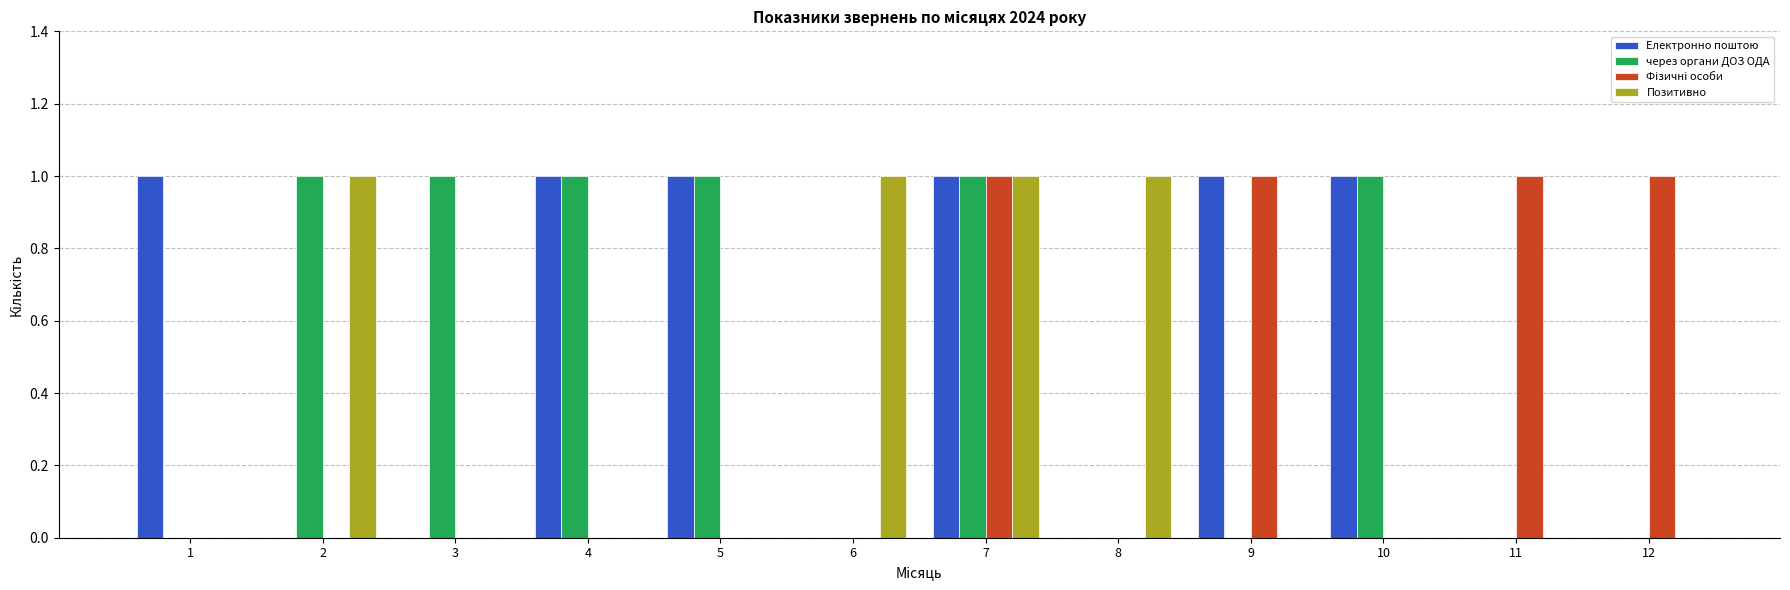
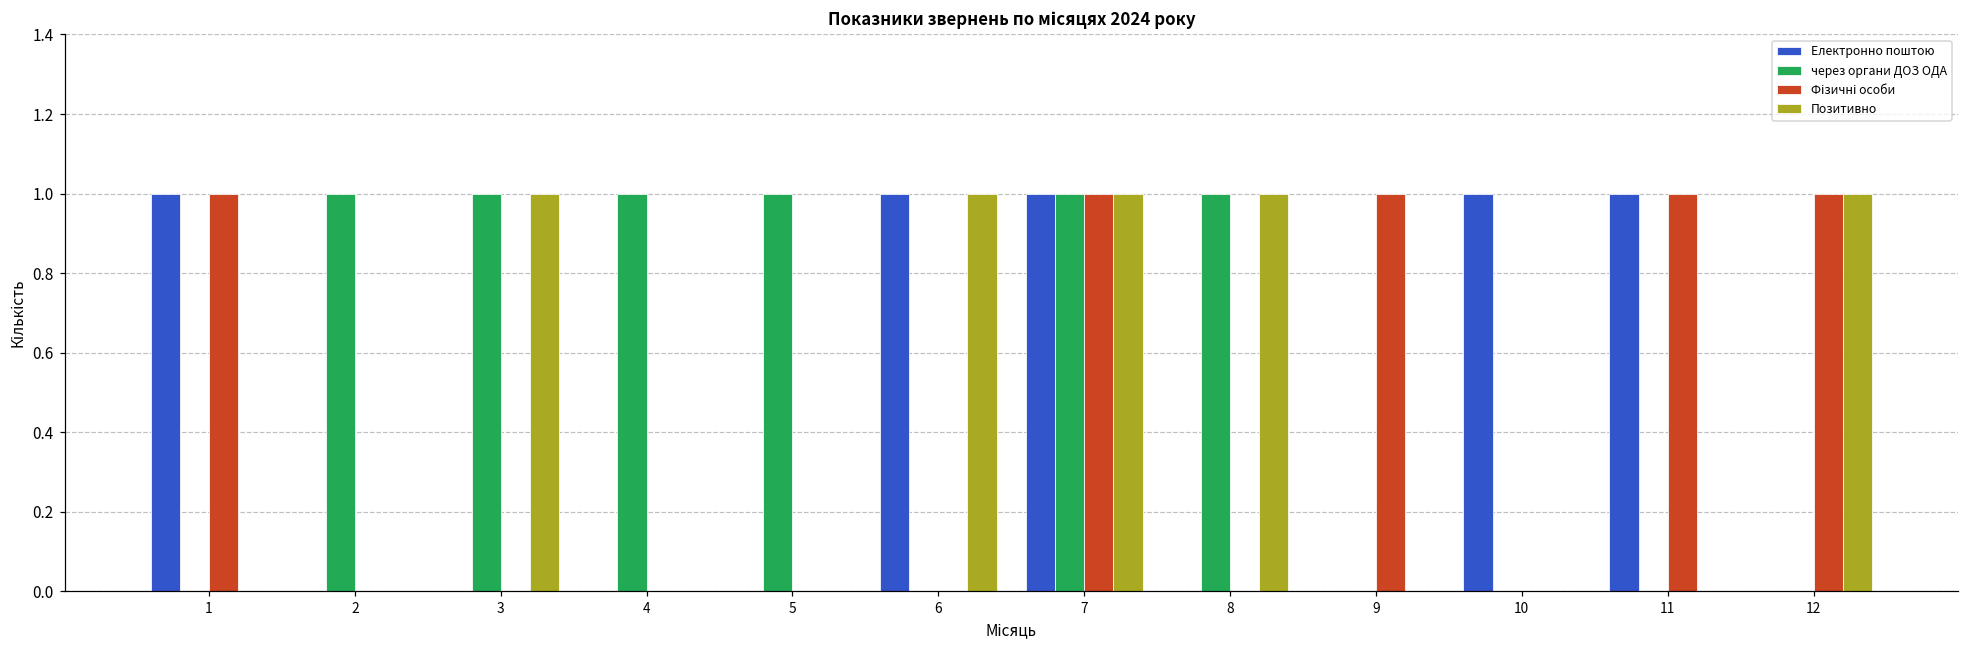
Фізичні особи, 1: 0 -> 1
Позитивно, 2: 1 -> 0
Позитивно, 3: 0 -> 1
Електронно поштою, 4: 1 -> 0
Електронно поштою, 5: 1 -> 0
Електронно поштою, 6: 0 -> 1
через органи ДОЗ ОДА, 8: 0 -> 1
Електронно поштою, 9: 1 -> 0
через органи ДОЗ ОДА, 10: 1 -> 0
Електронно поштою, 11: 0 -> 1
Позитивно, 12: 0 -> 1
